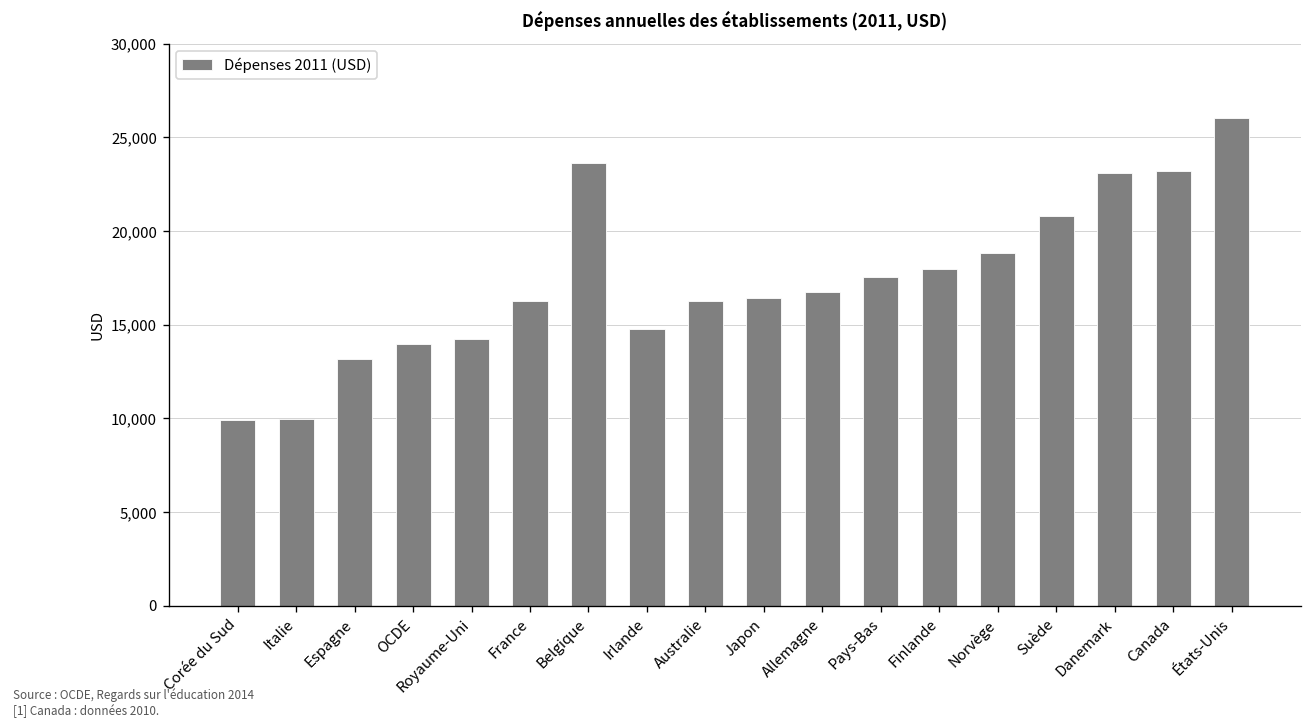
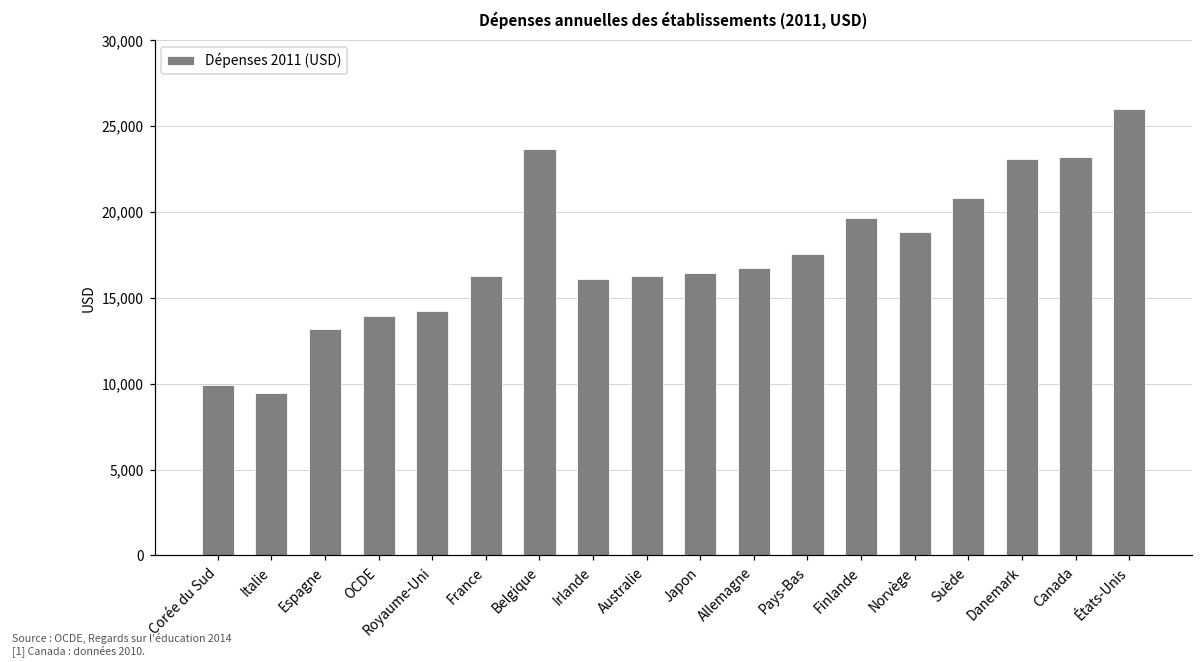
Italie: 10,000 -> 9,500
Irlande: 14,800 -> 16,100
Finlande: 18,000 -> 19,600
